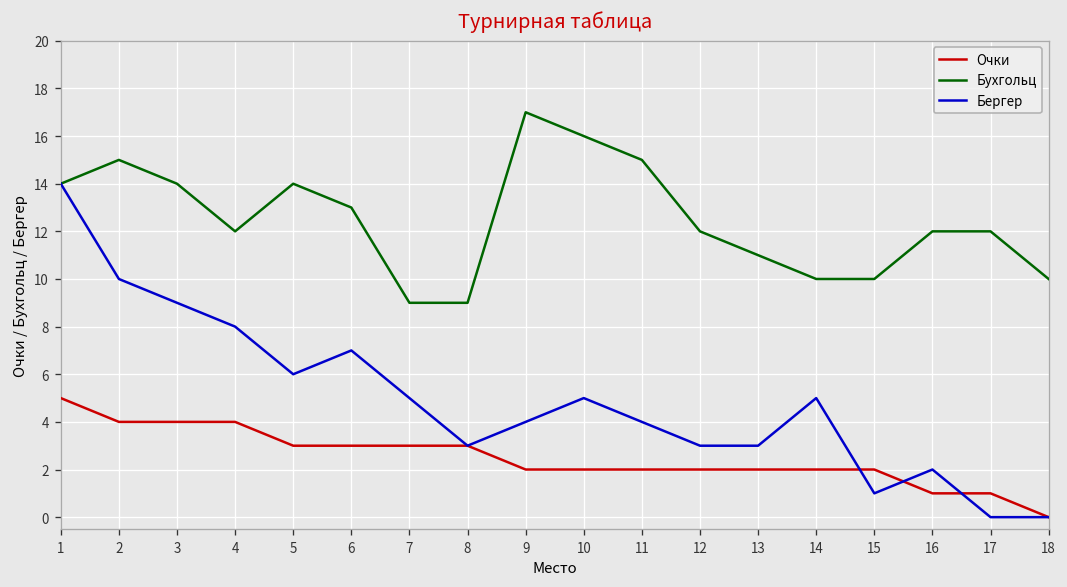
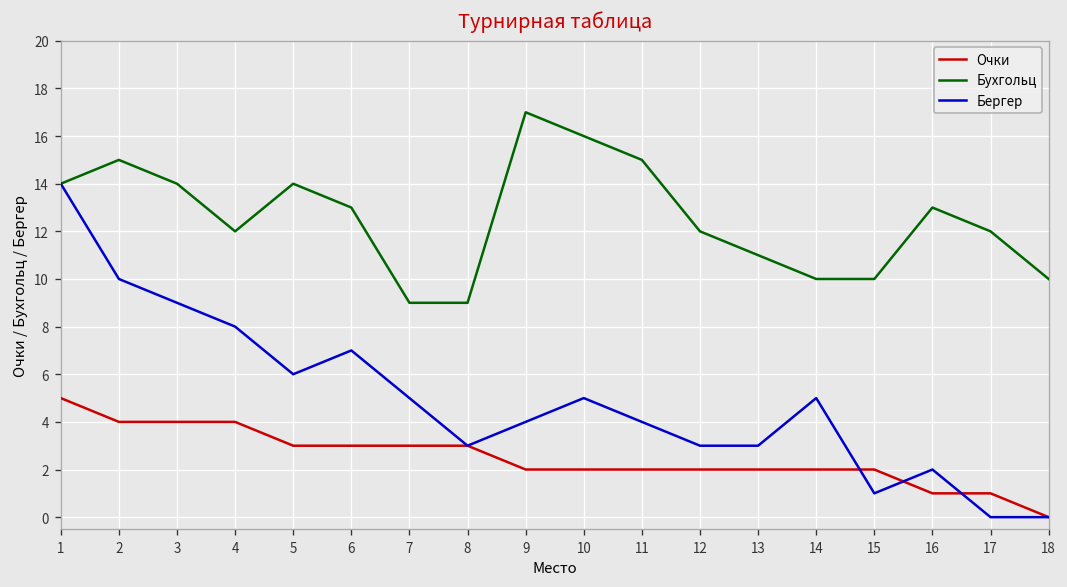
Бухгольц, 16: 12 -> 13
